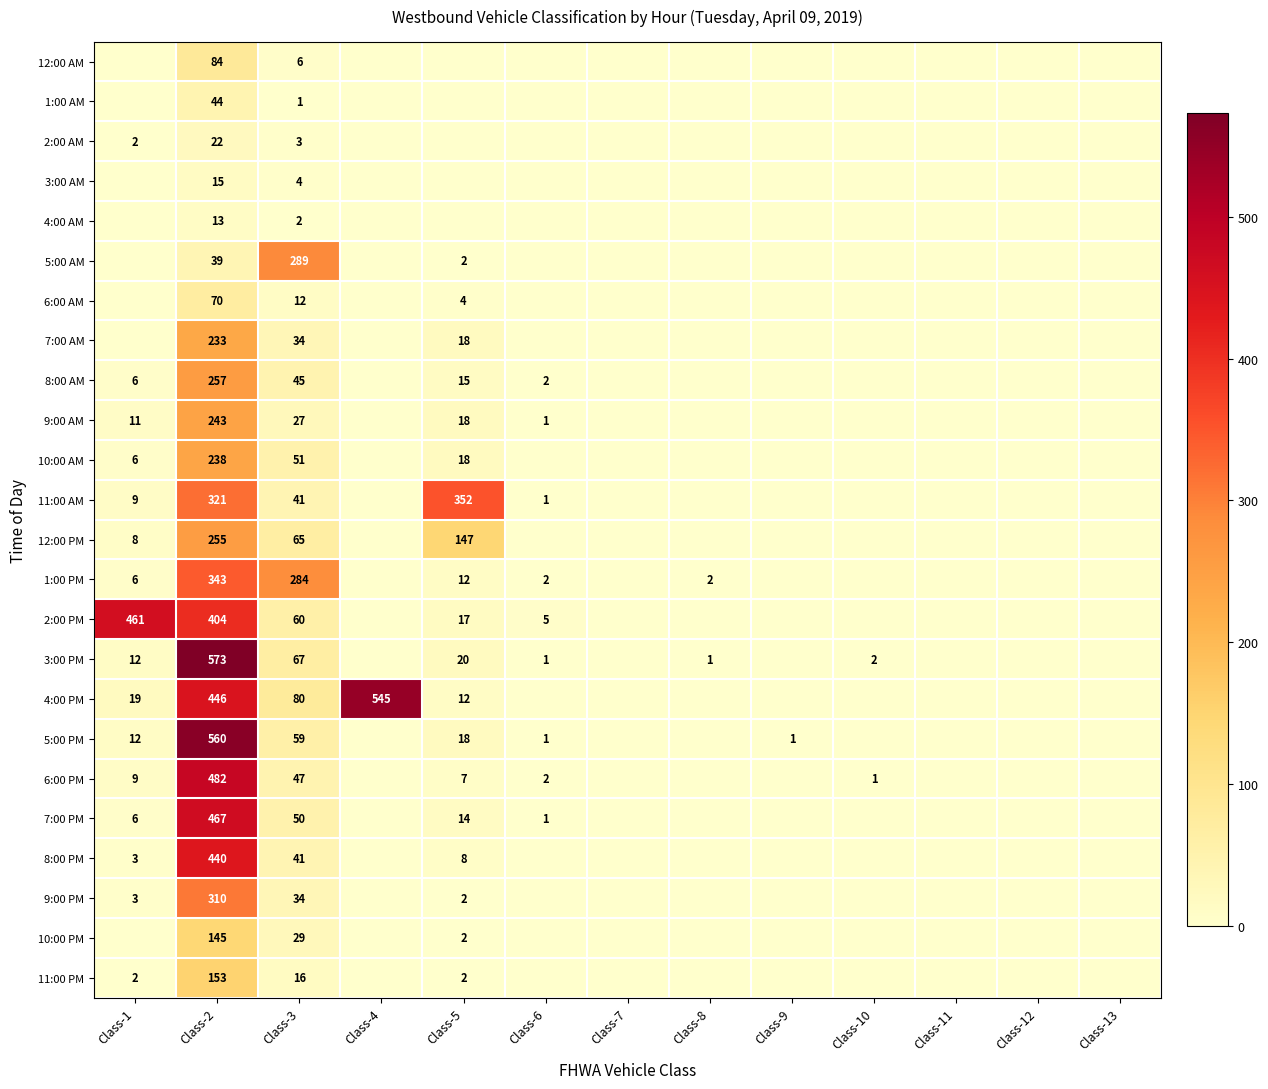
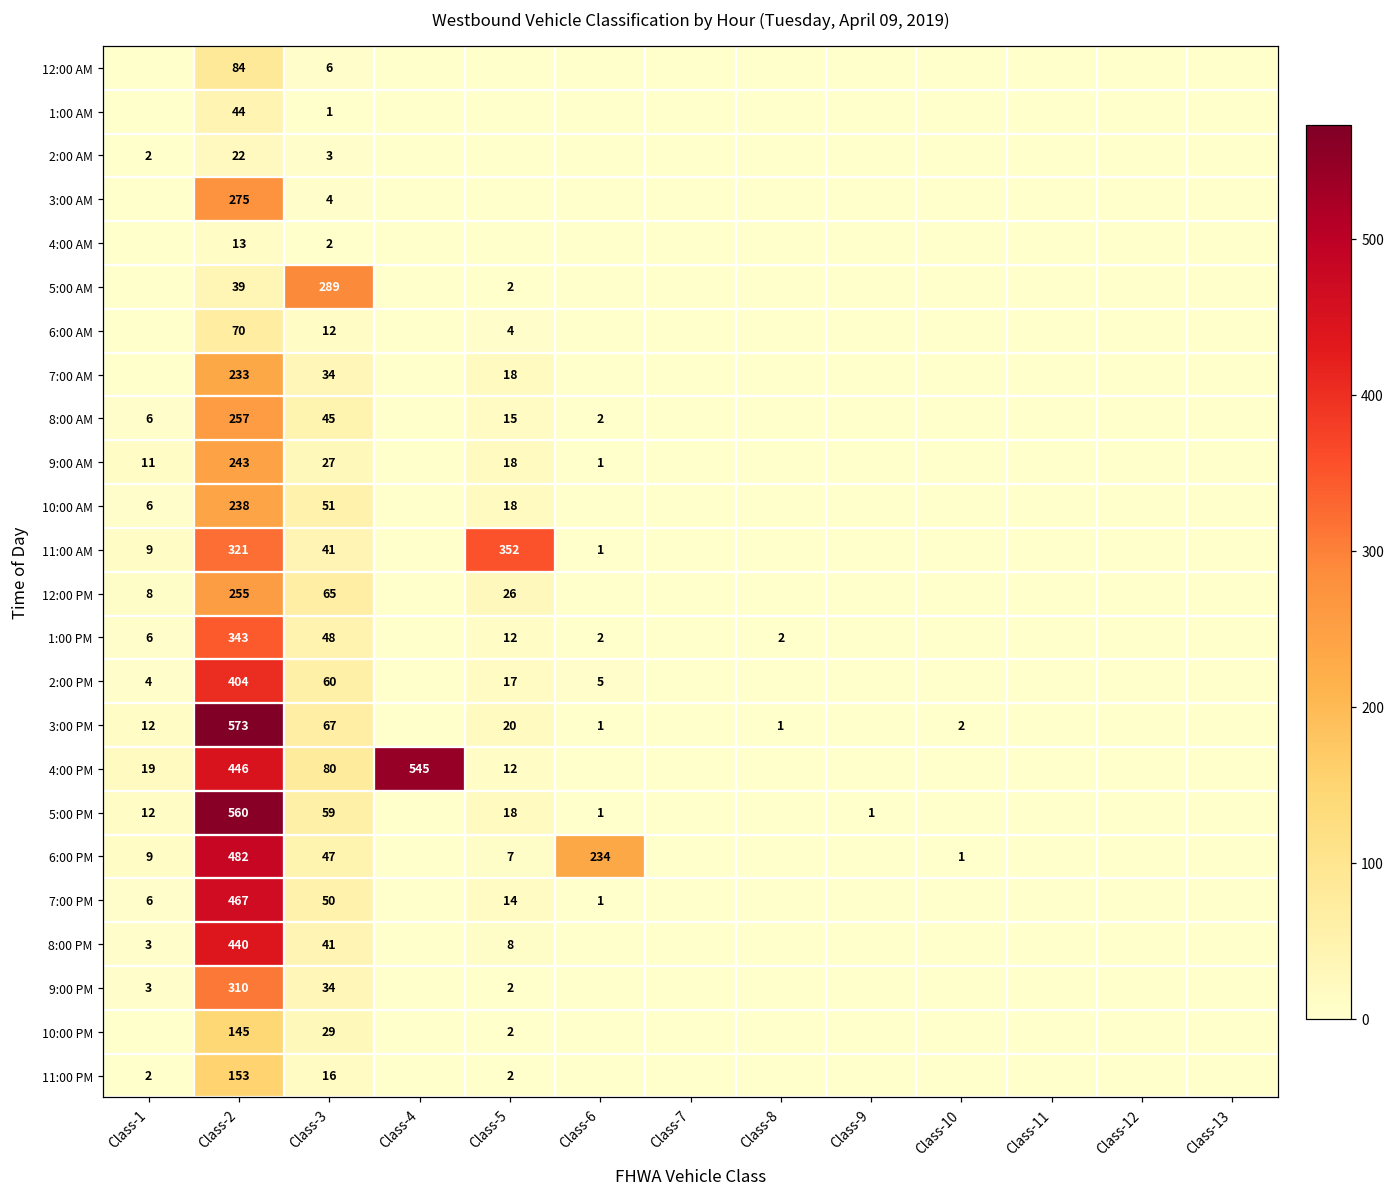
3:00 AM, Class-2: 15 -> 275
12:00 PM, Class-5: 147 -> 26
1:00 PM, Class-3: 284 -> 48
2:00 PM, Class-1: 461 -> 4
6:00 PM, Class-6: 2 -> 234
